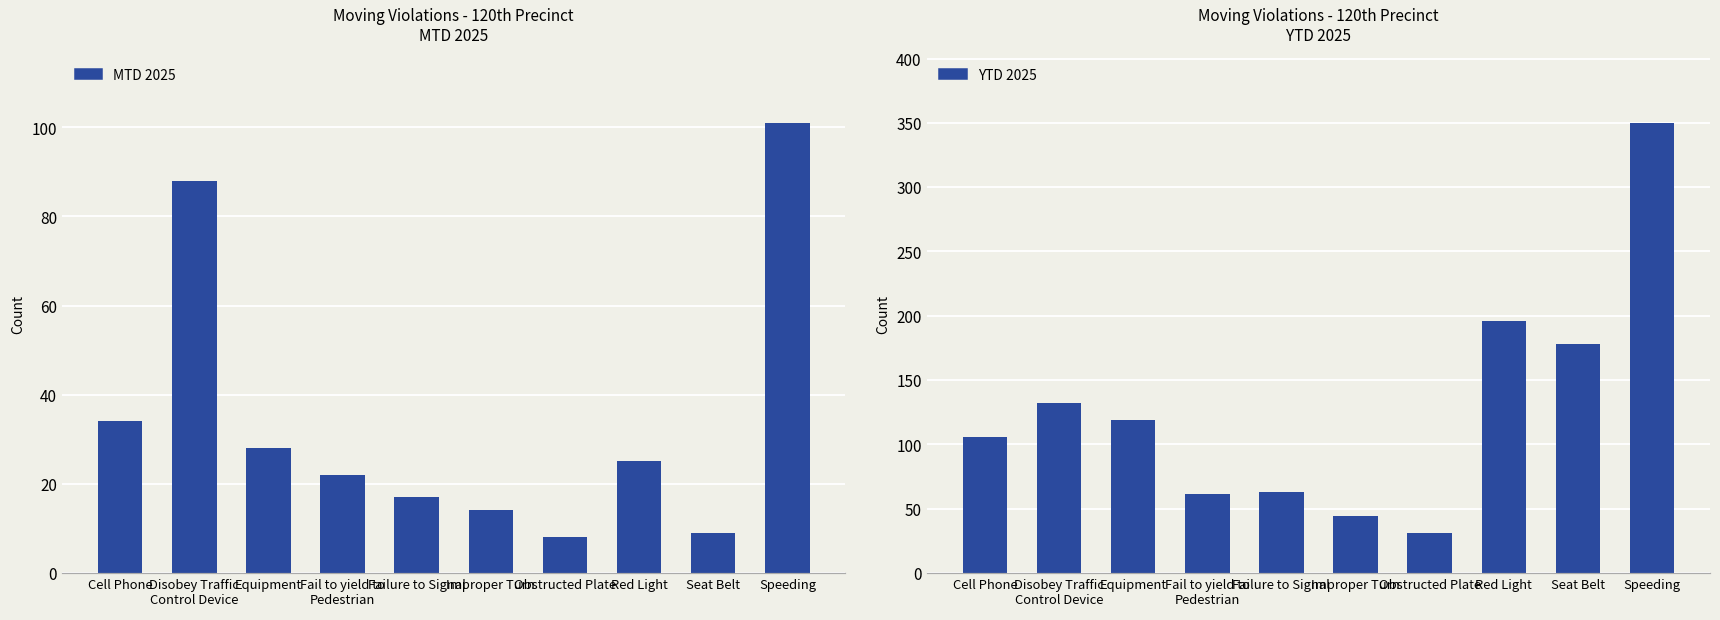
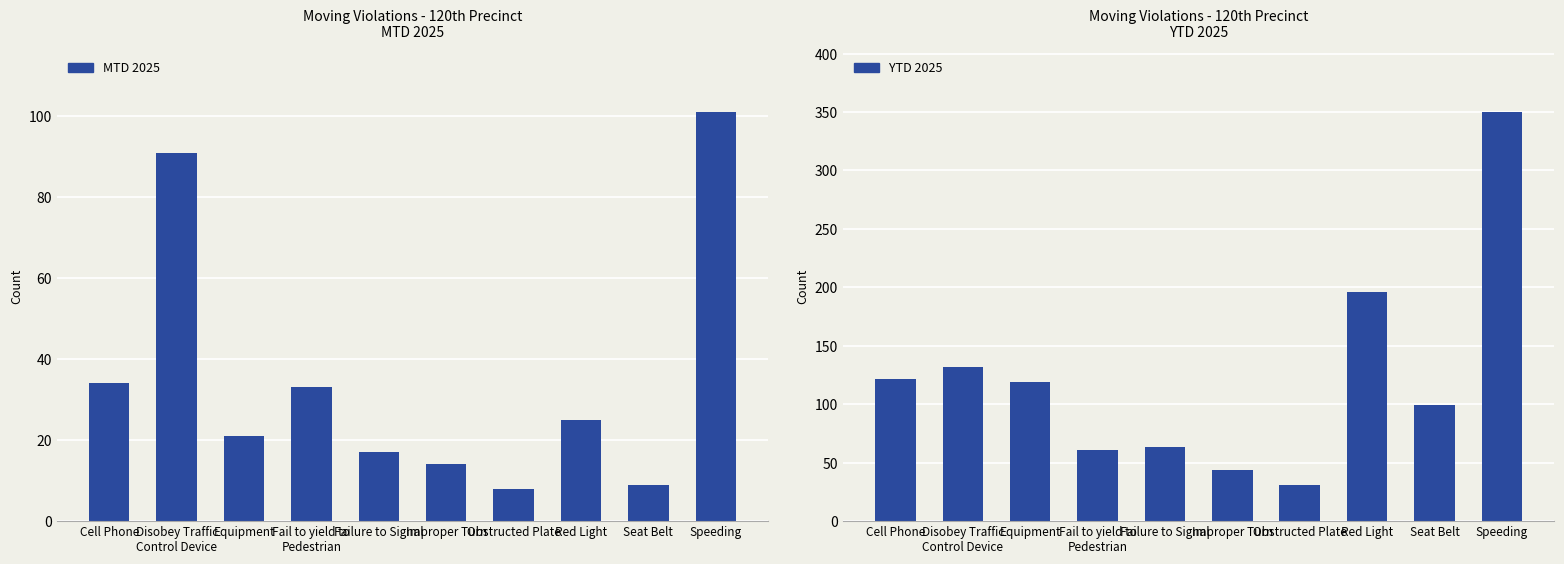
Moving Violations - 120th Precinct MTD 2025, Disobey Traffic Control Device: 88 -> 91
Moving Violations - 120th Precinct MTD 2025, Equipment: 28 -> 21
Moving Violations - 120th Precinct MTD 2025, Fail to yield to Pedestrian: 22 -> 33
Moving Violations - 120th Precinct YTD 2025, Cell Phone: 106 -> 122
Moving Violations - 120th Precinct YTD 2025, Seat Belt: 178 -> 99
